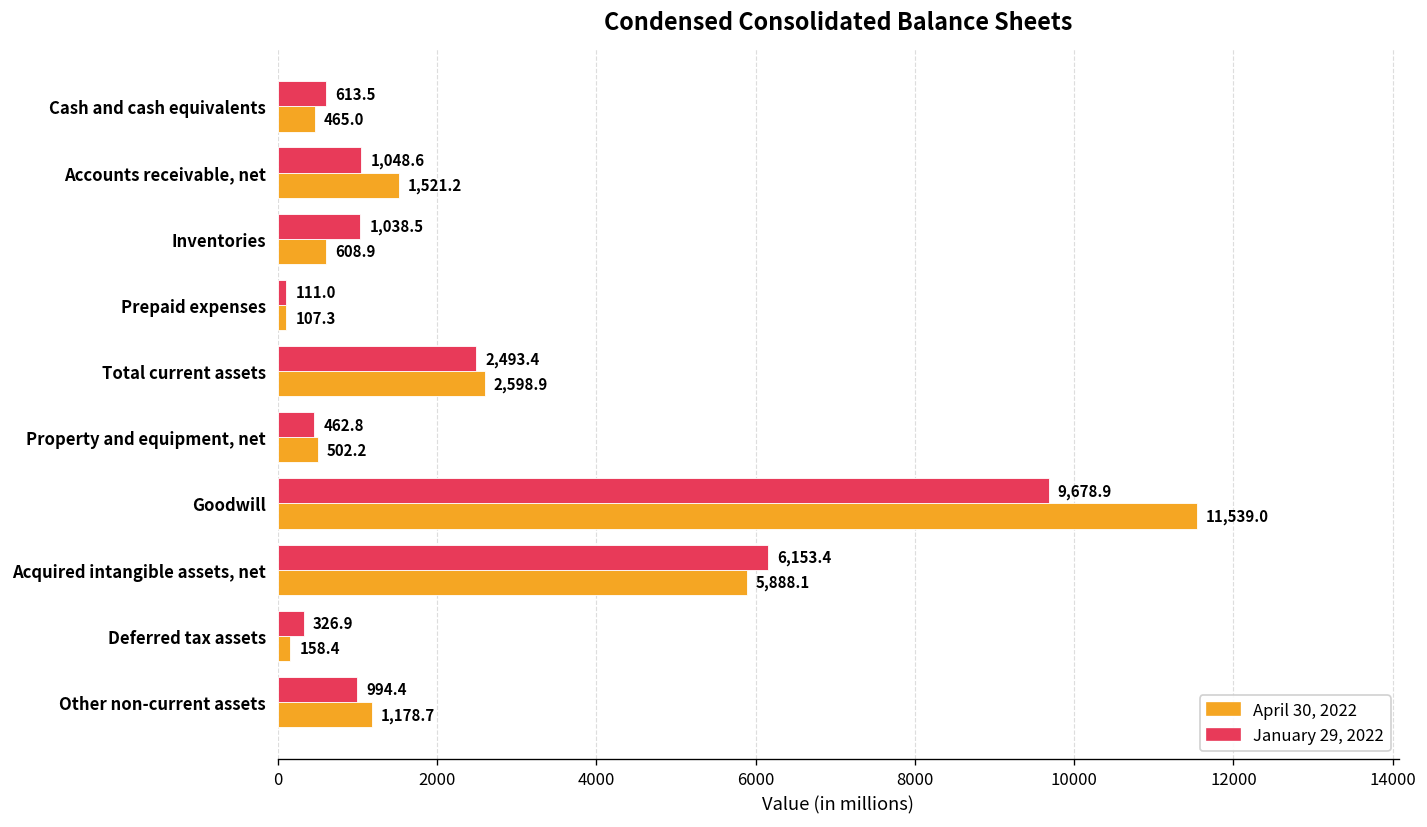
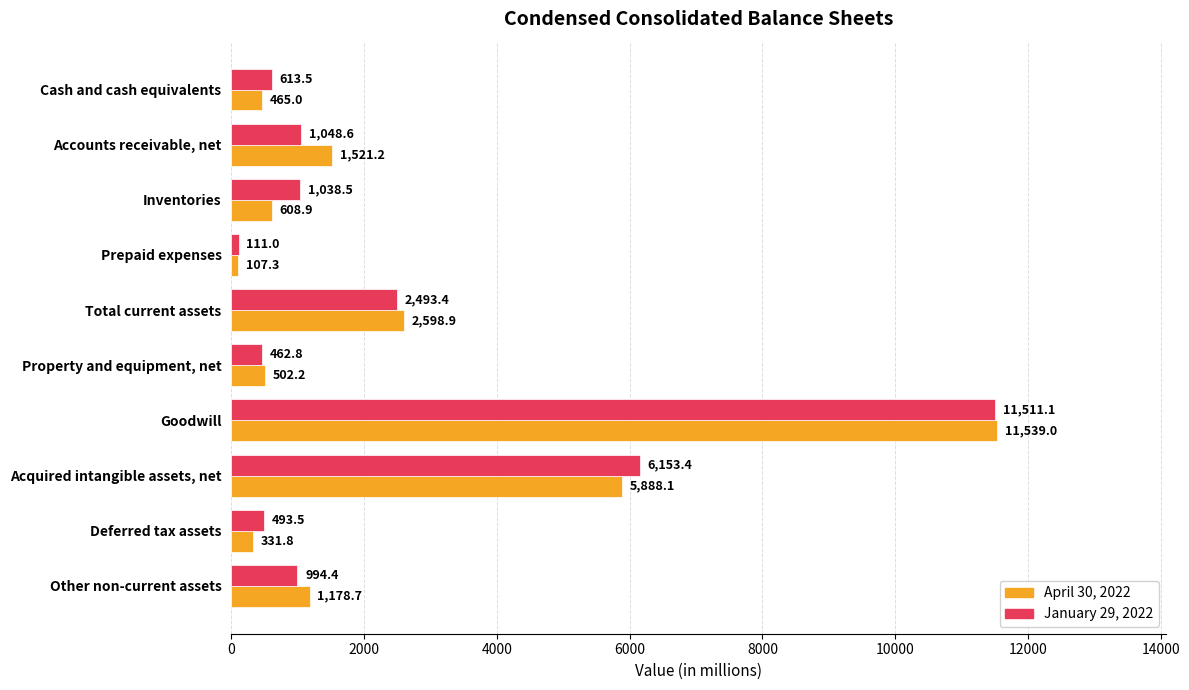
January 29, 2022, Goodwill: 9,678.9 -> 11,511.1
January 29, 2022, Deferred tax assets: 326.9 -> 493.5
April 30, 2022, Deferred tax assets: 158.4 -> 331.8
